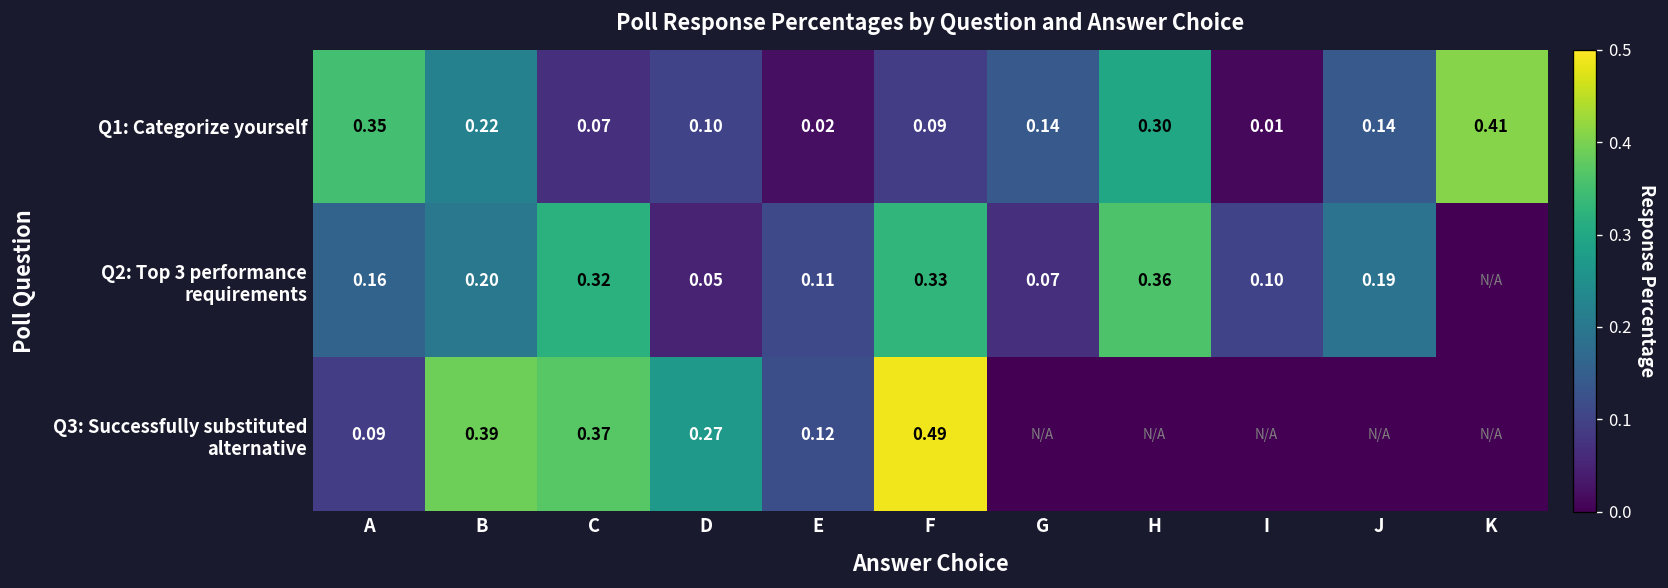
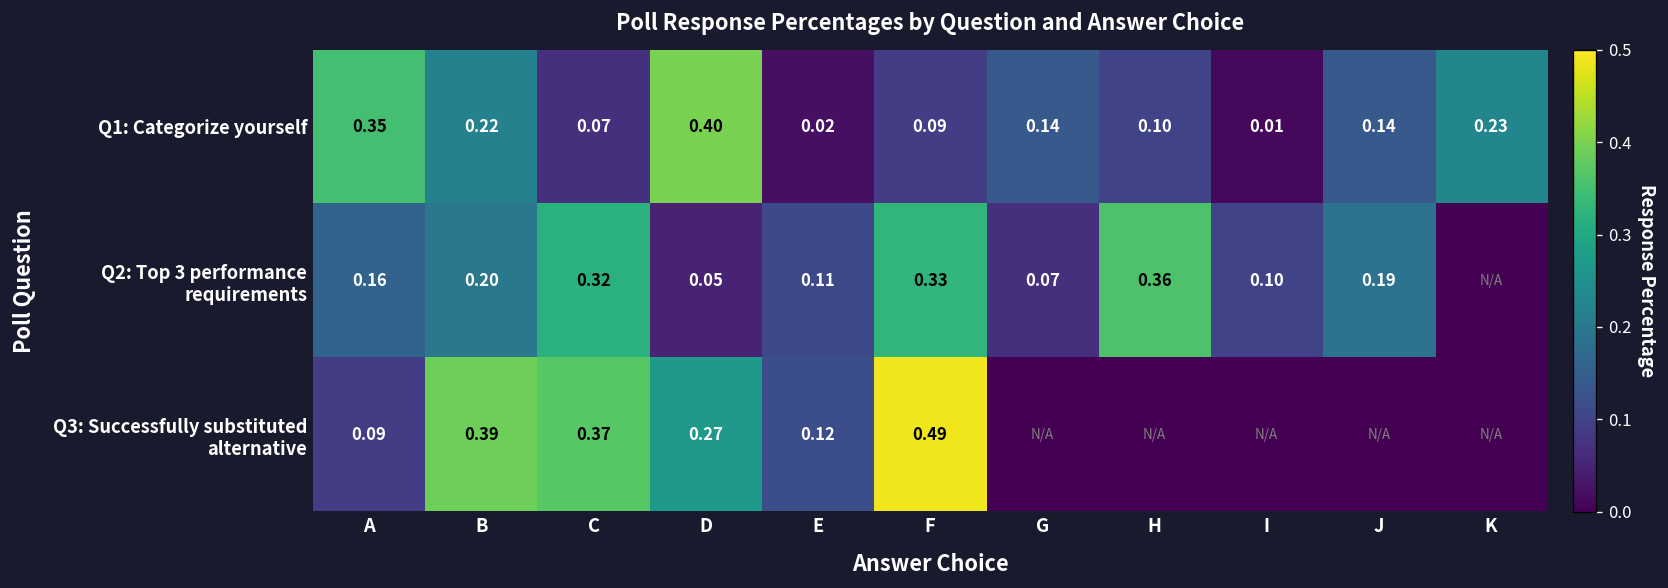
Q1: Categorize yourself, D: 0.10 -> 0.40
Q1: Categorize yourself, H: 0.30 -> 0.10
Q1: Categorize yourself, K: 0.41 -> 0.23
